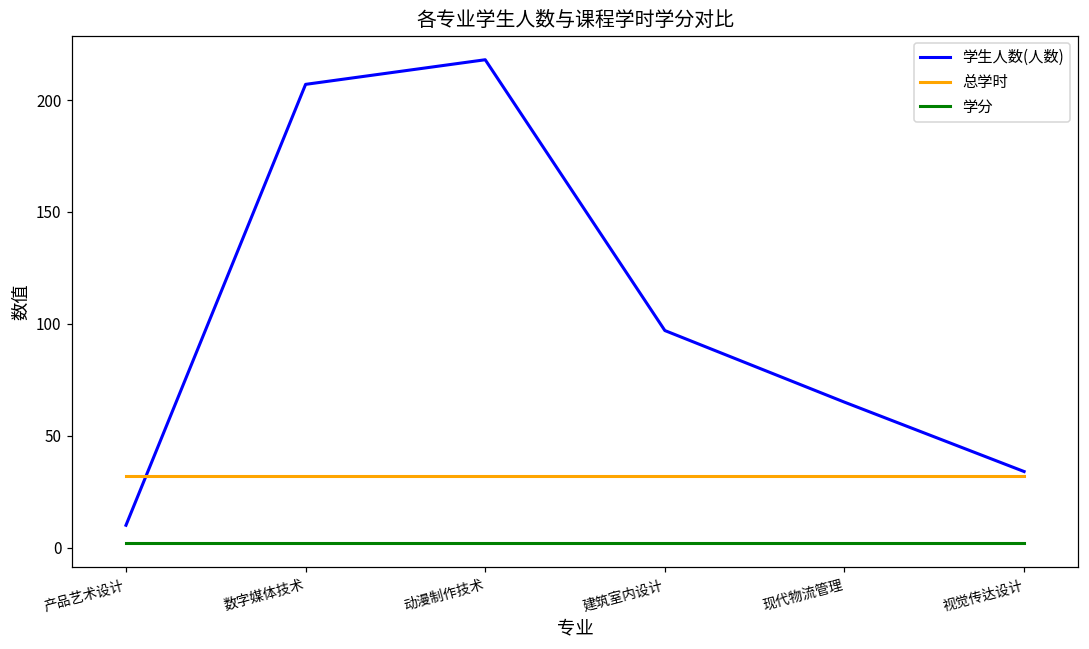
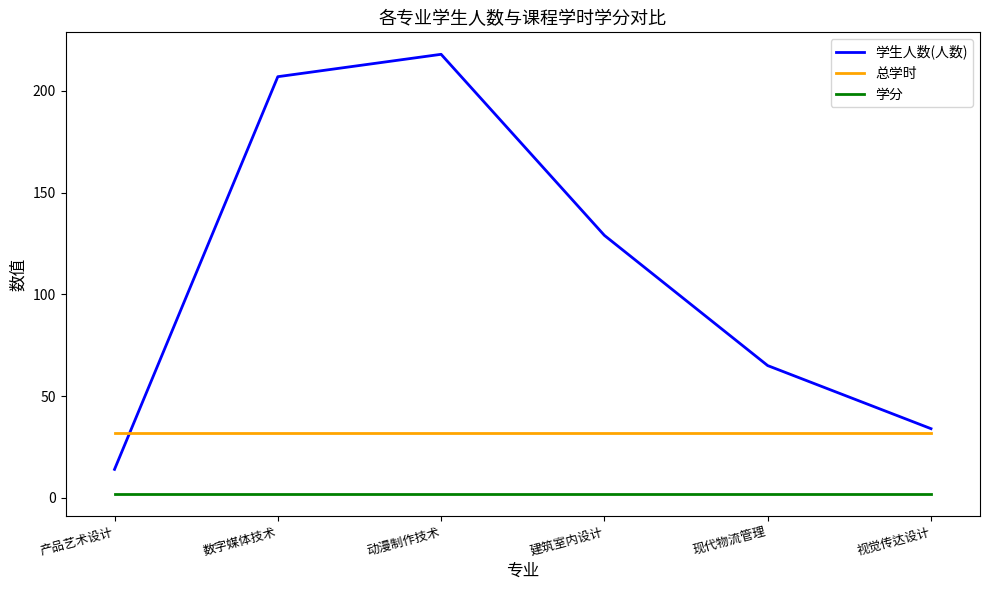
学生人数(人数), 产品艺术设计: 10 -> 14
学生人数(人数), 建筑室内设计: 97 -> 129
